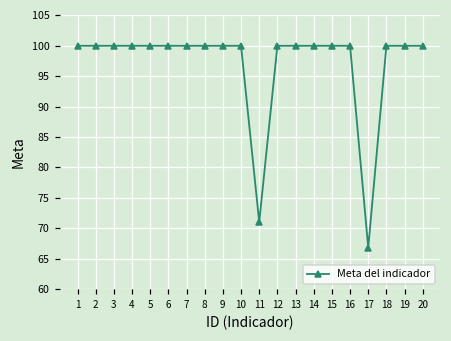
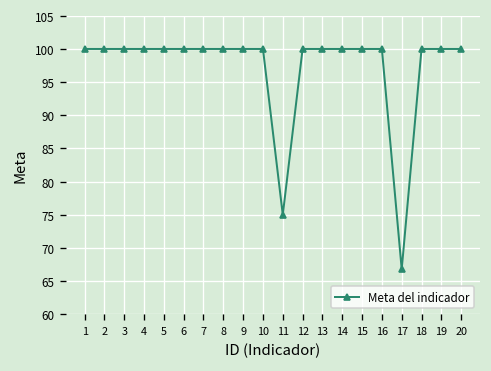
11: 71 -> 75
